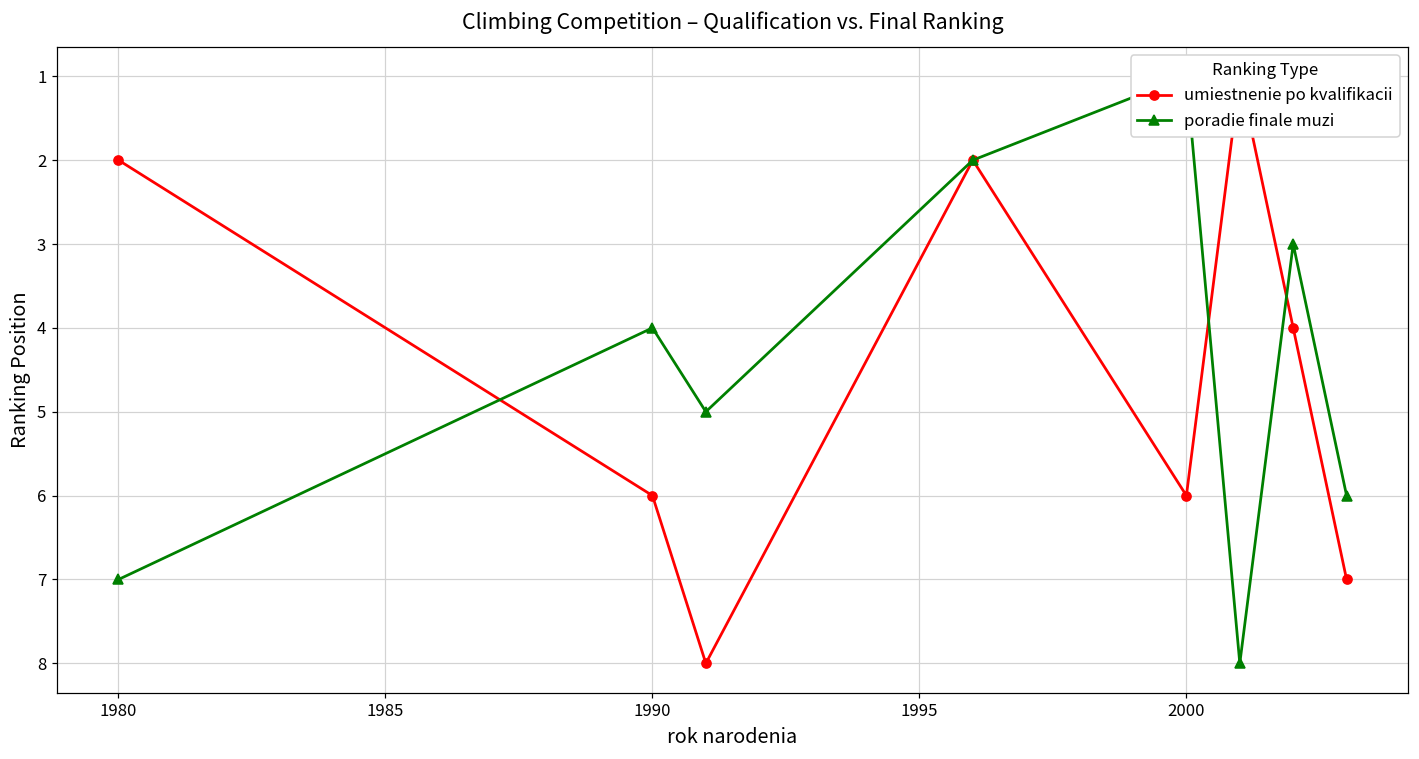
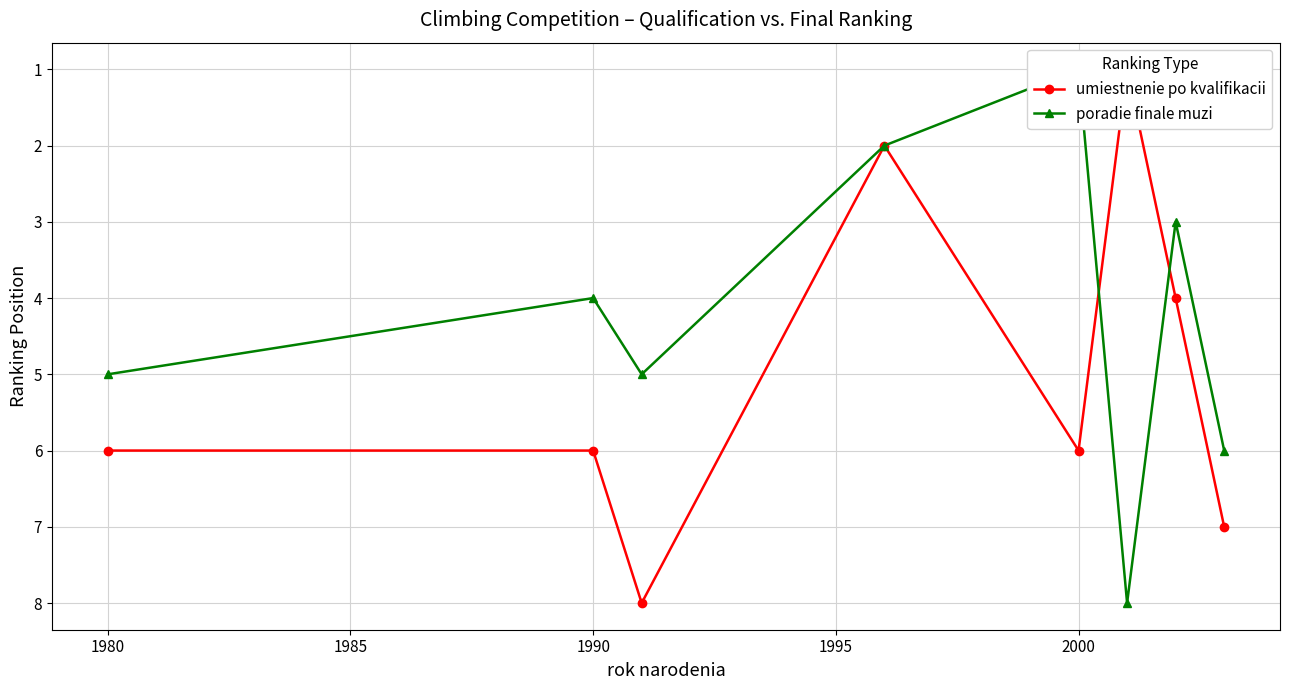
umiestnenie po kvalifikacii, 1980: 2 -> 6
poradie finale muzi, 1980: 7 -> 5
